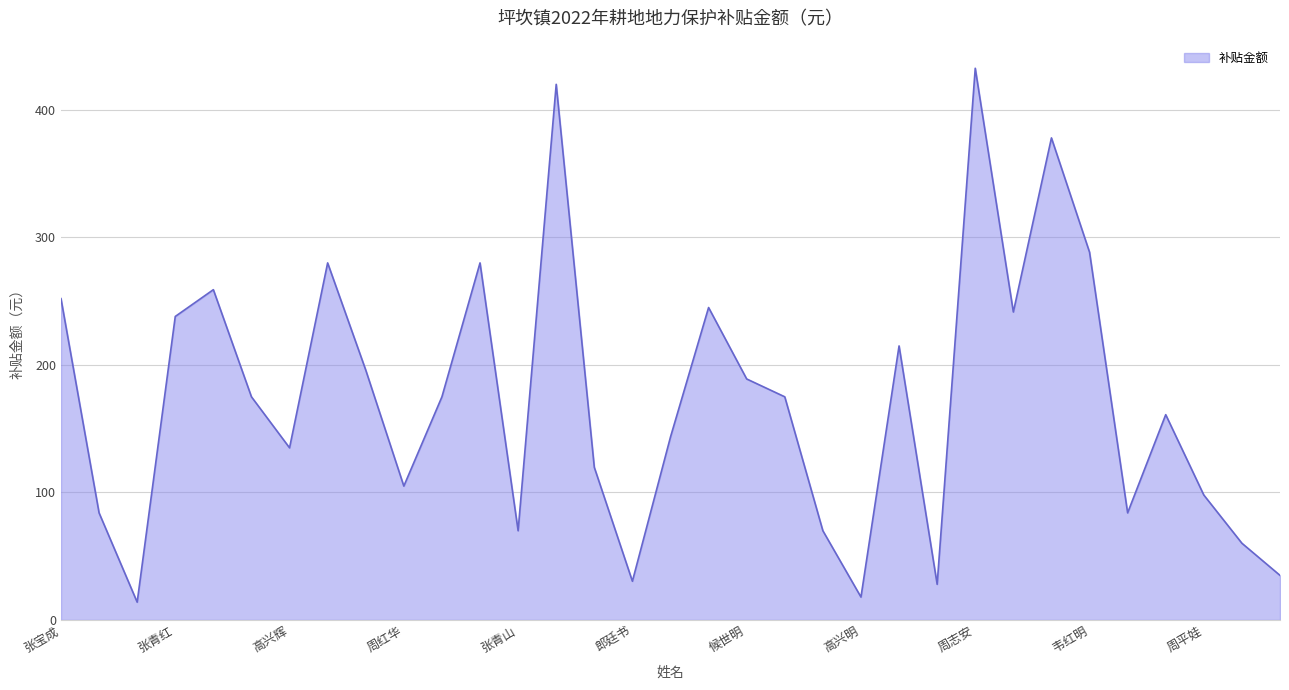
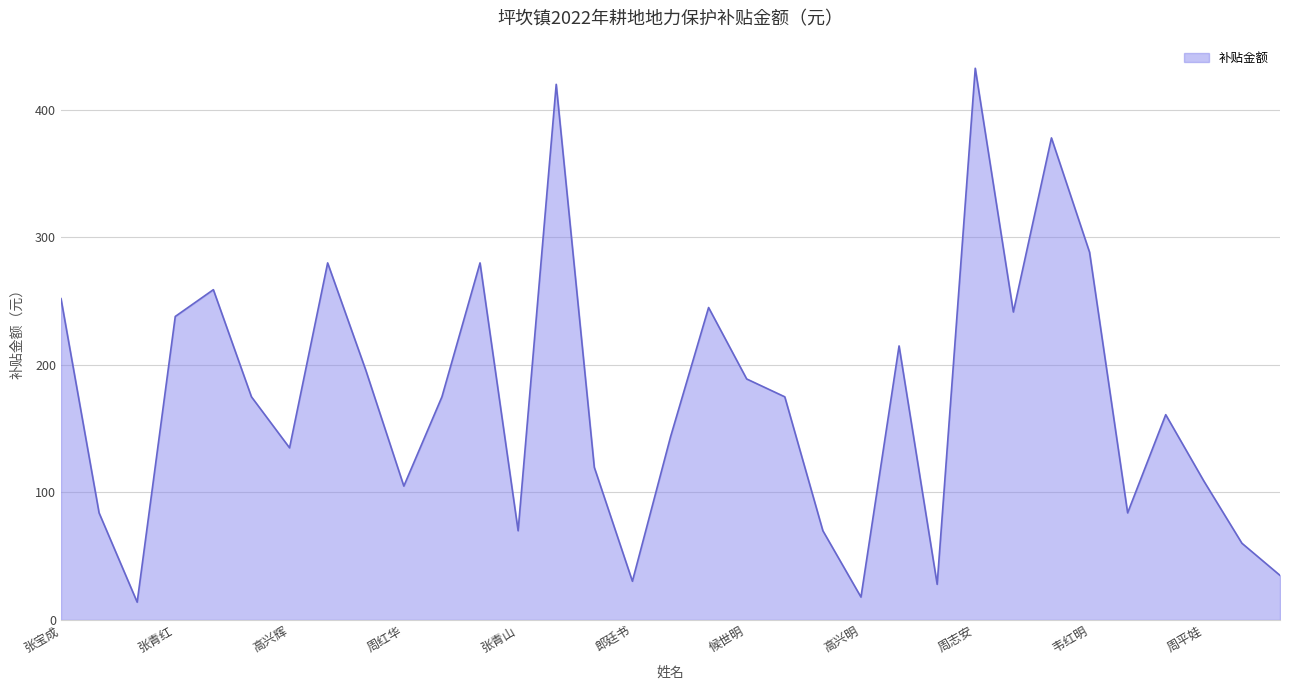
周平娃: 98 -> 109
